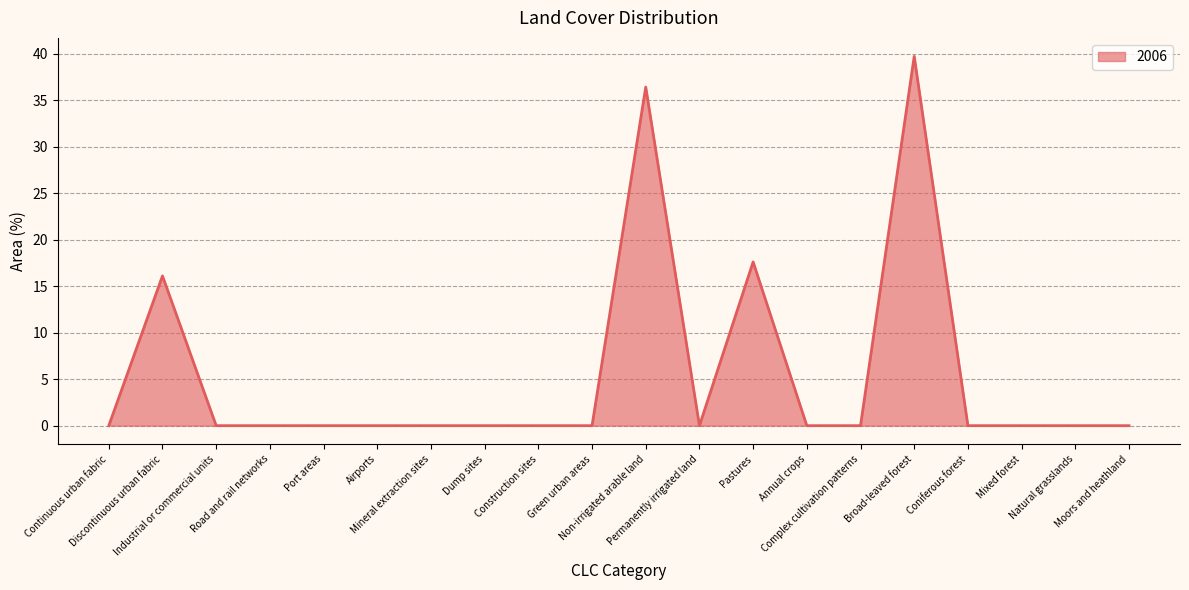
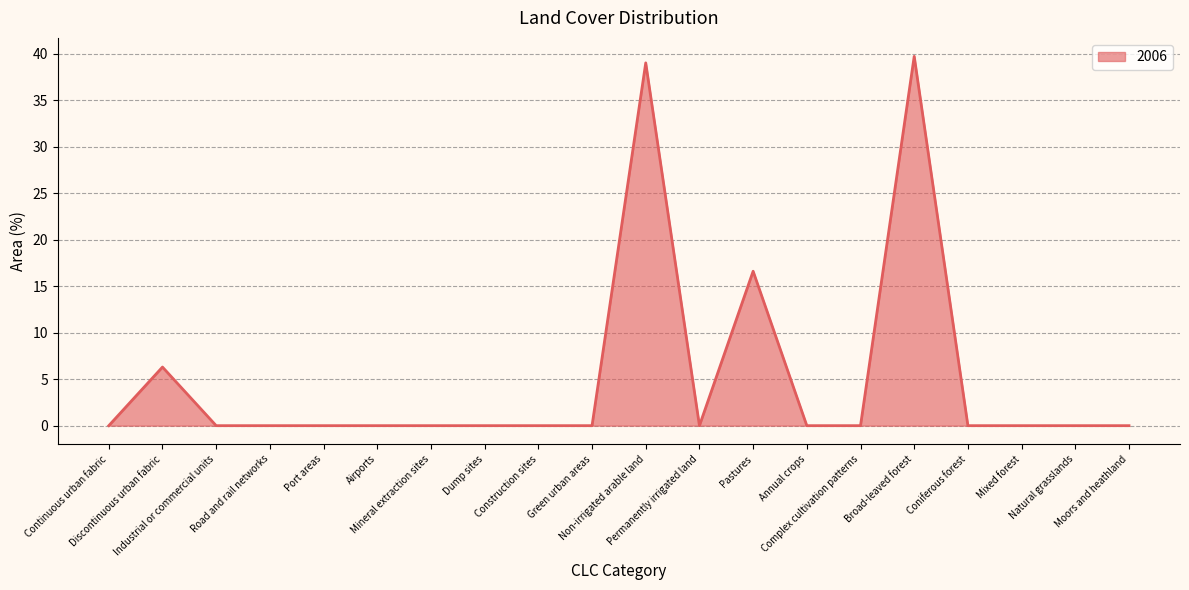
Discontinuous urban fabric: 16 -> 6
Non-irrigated arable land: 36 -> 39
Pastures: 18 -> 17
